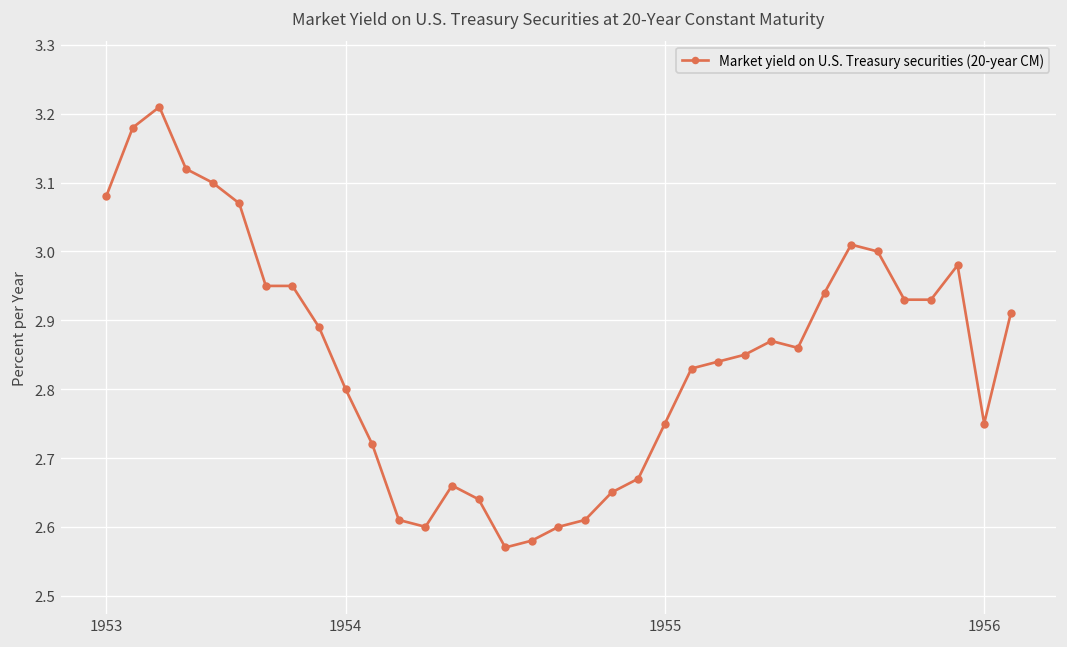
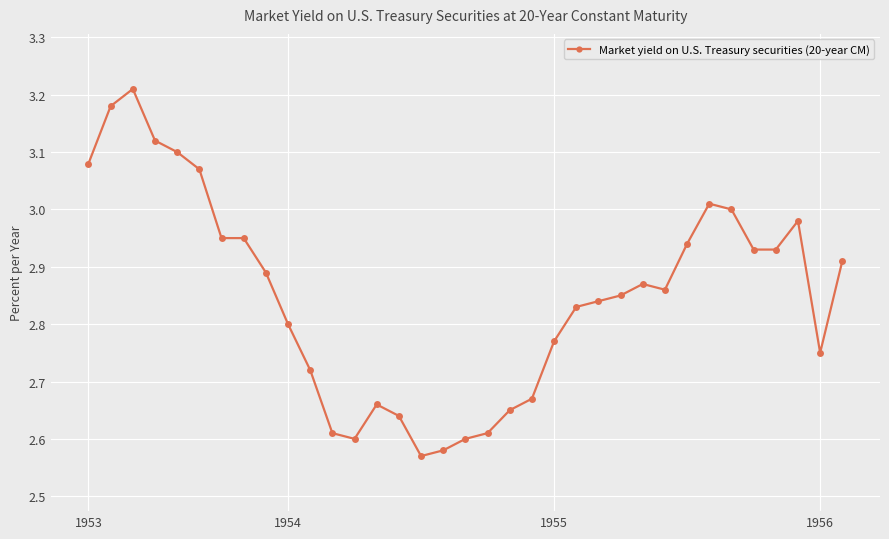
1955: 2.75 -> 2.77
